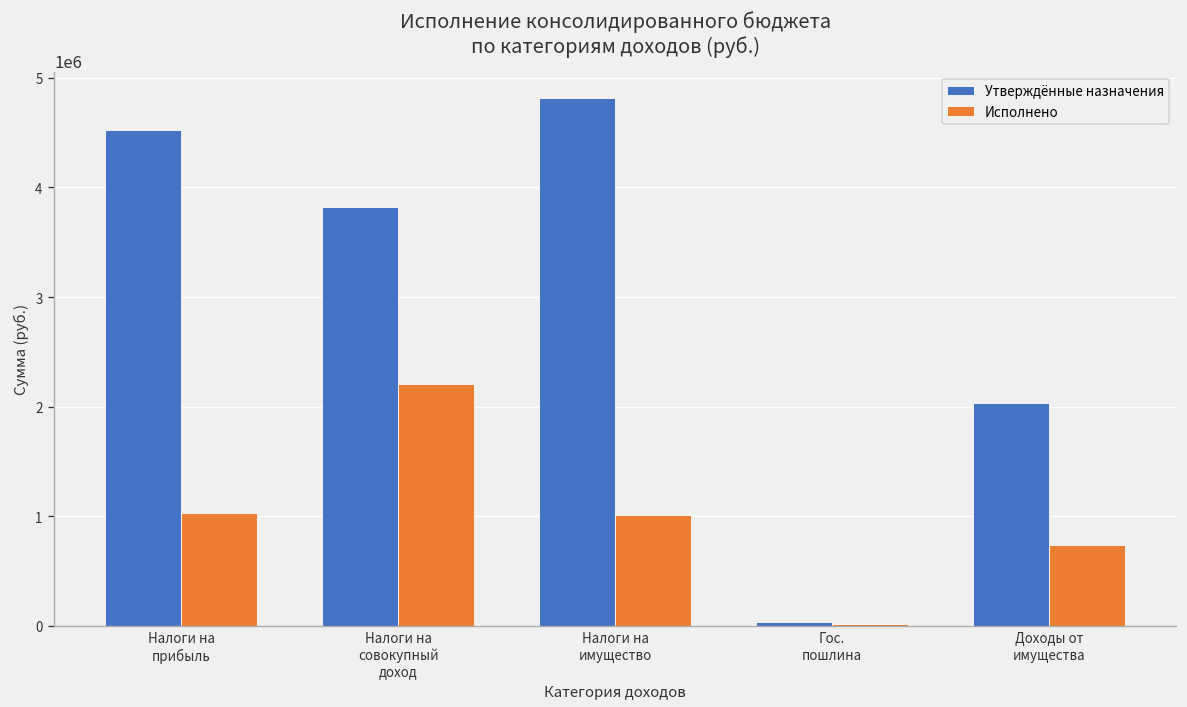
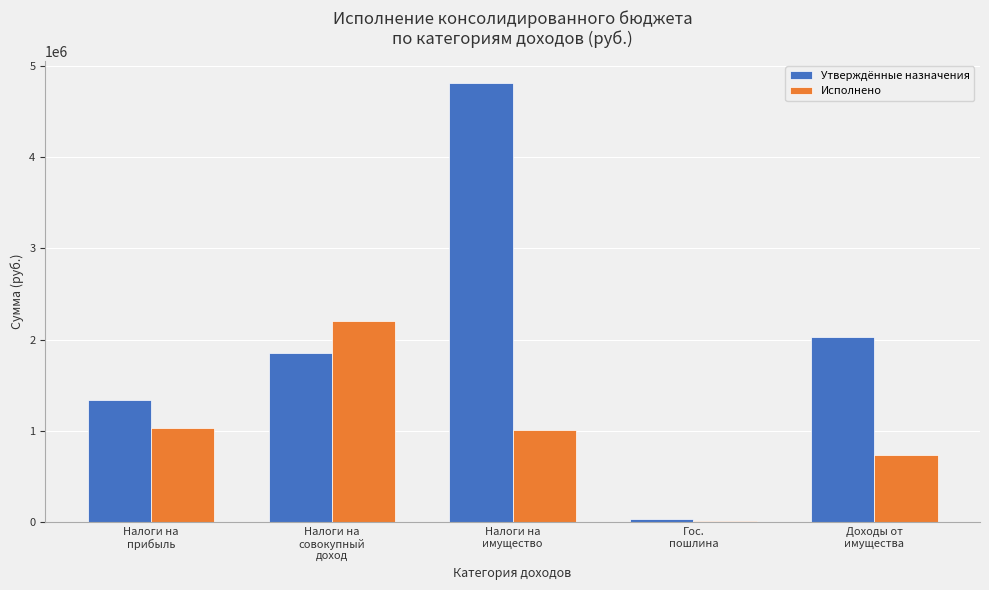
Утверждённые назначения, Налоги на прибыль: 4500000 -> 1300000
Утверждённые назначения, Налоги на совокупный доход: 3800000 -> 1800000
